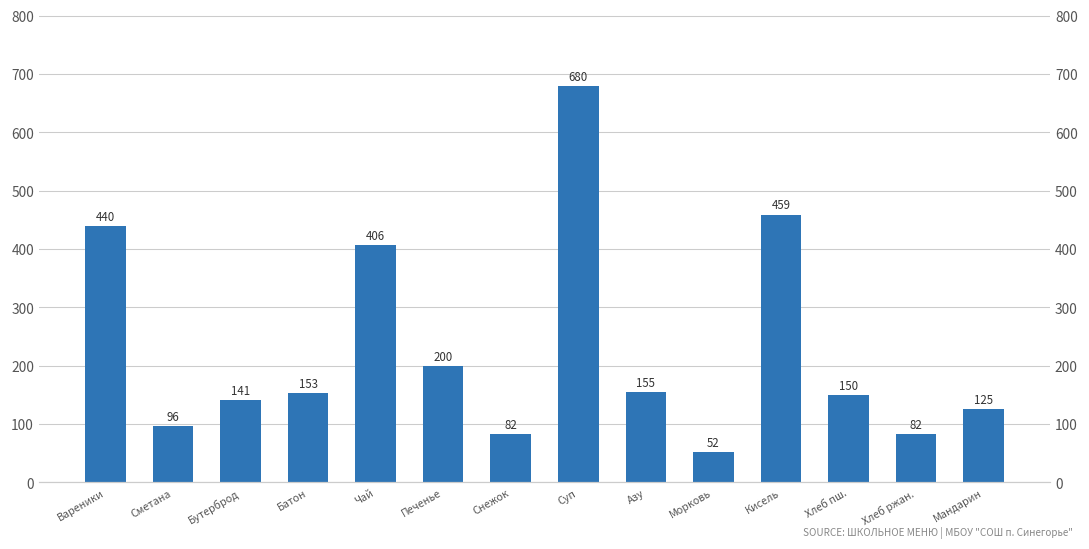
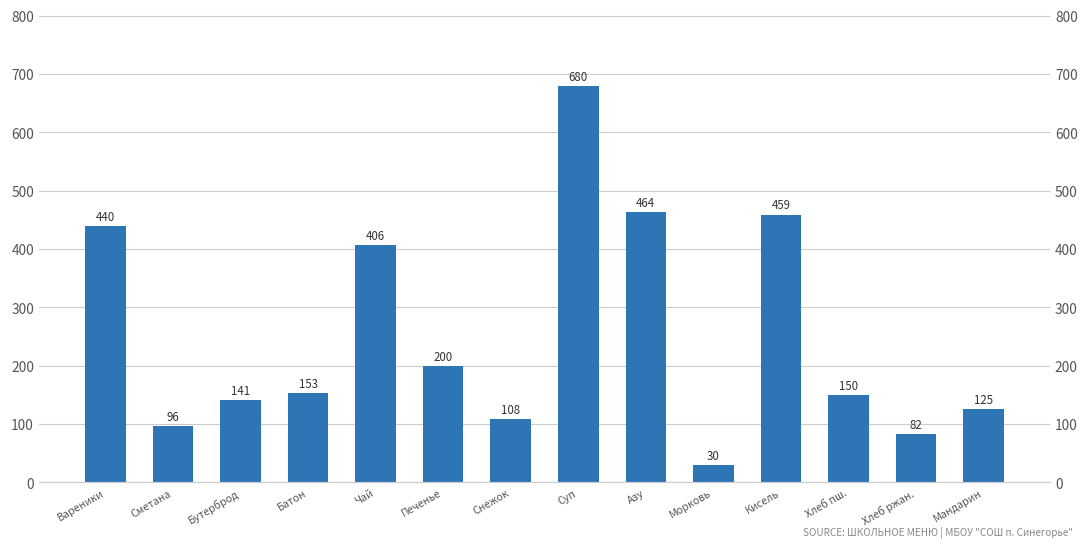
Снежок: 82 -> 108
Азу: 155 -> 464
Морковь: 52 -> 30
